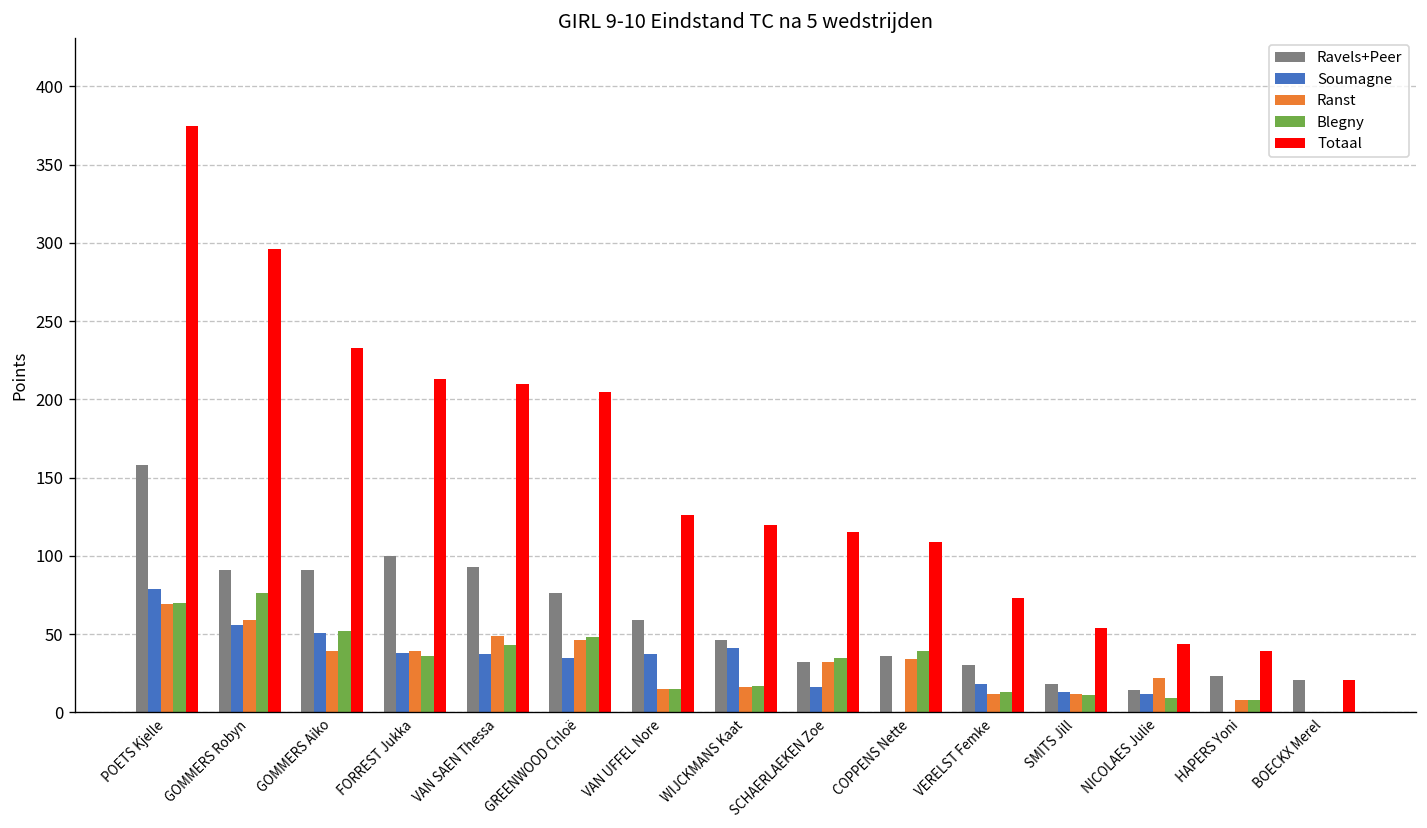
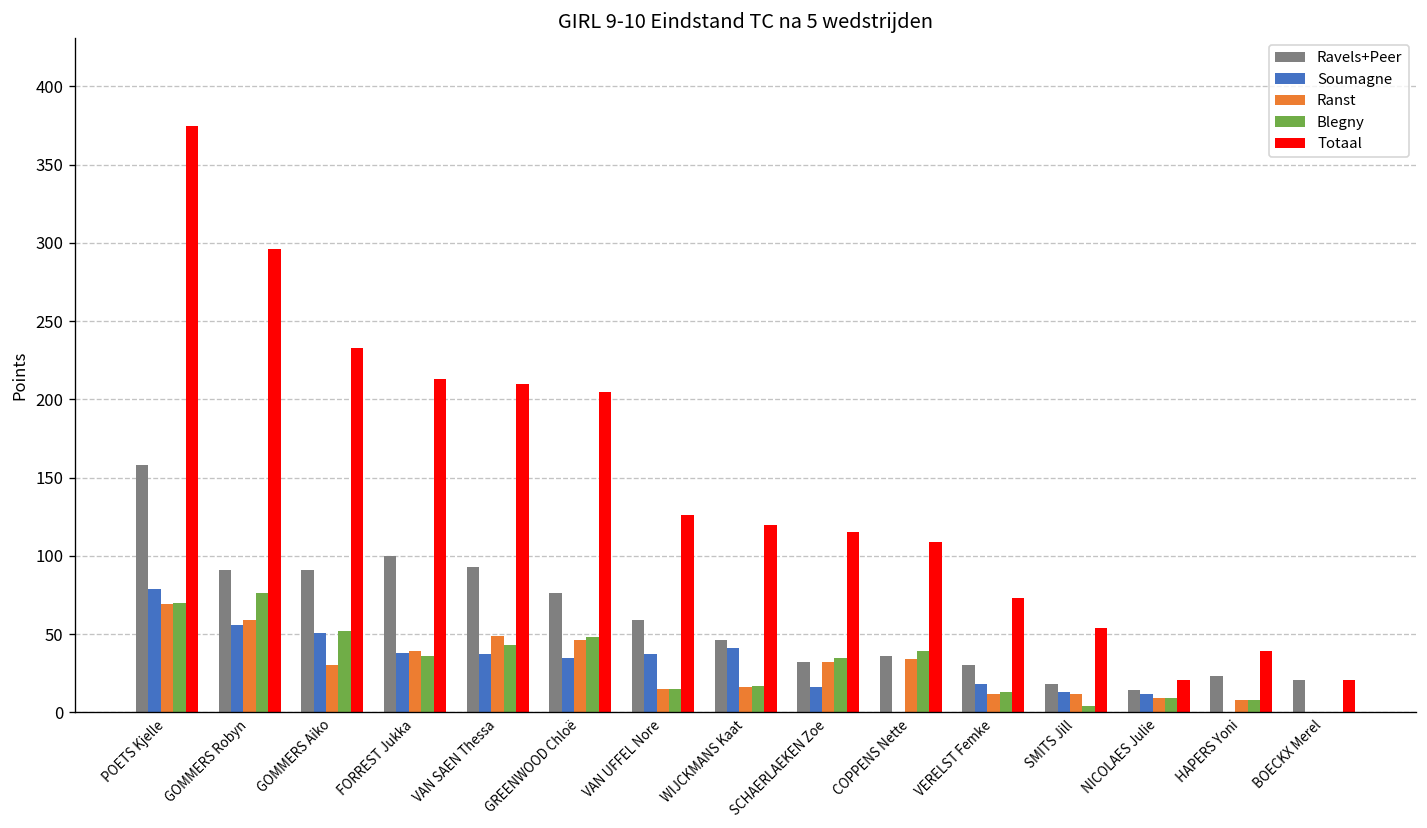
Ranst, GOMMERS Aiko: 39 -> 30
Blegny, SMITS Jill: 11 -> 4
Ranst, NICOLAES Julie: 22 -> 9
Totaal, NICOLAES Julie: 44 -> 21
